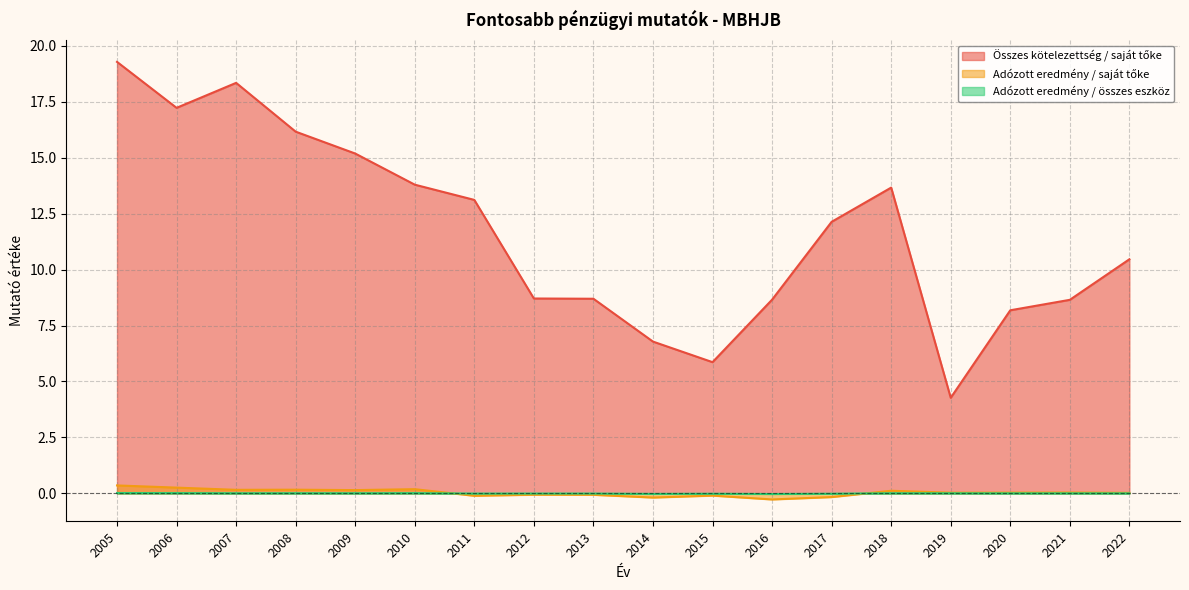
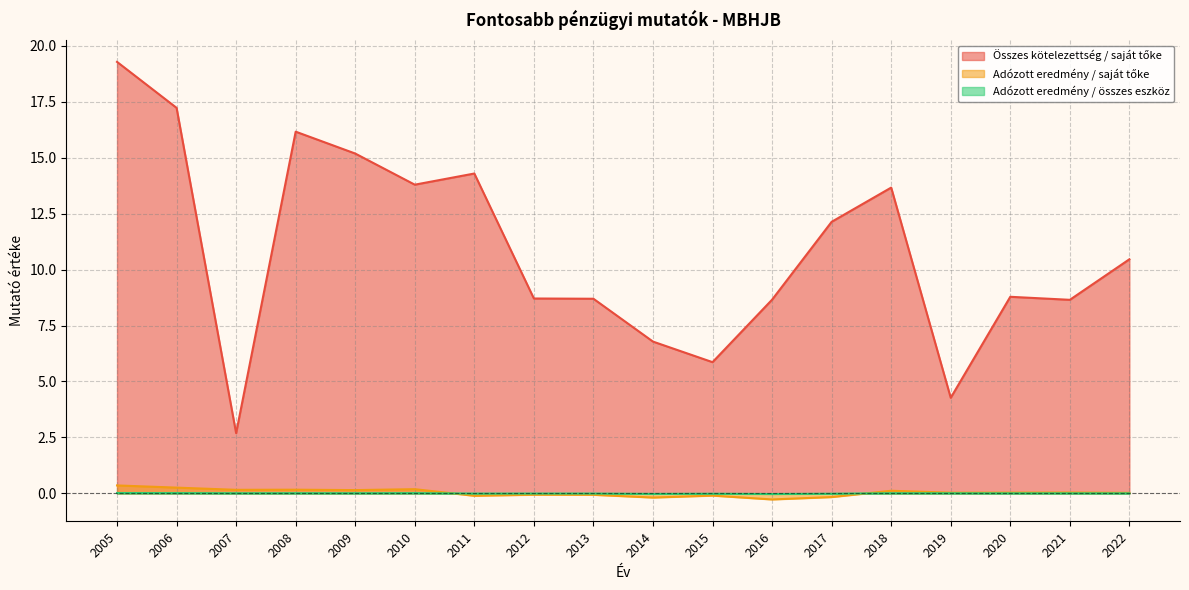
Összes kötelezettség / saját tőke, 2007: 18.3 -> 2.7
Összes kötelezettség / saját tőke, 2011: 13.1 -> 14.3
Összes kötelezettség / saját tőke, 2020: 8.2 -> 8.8
